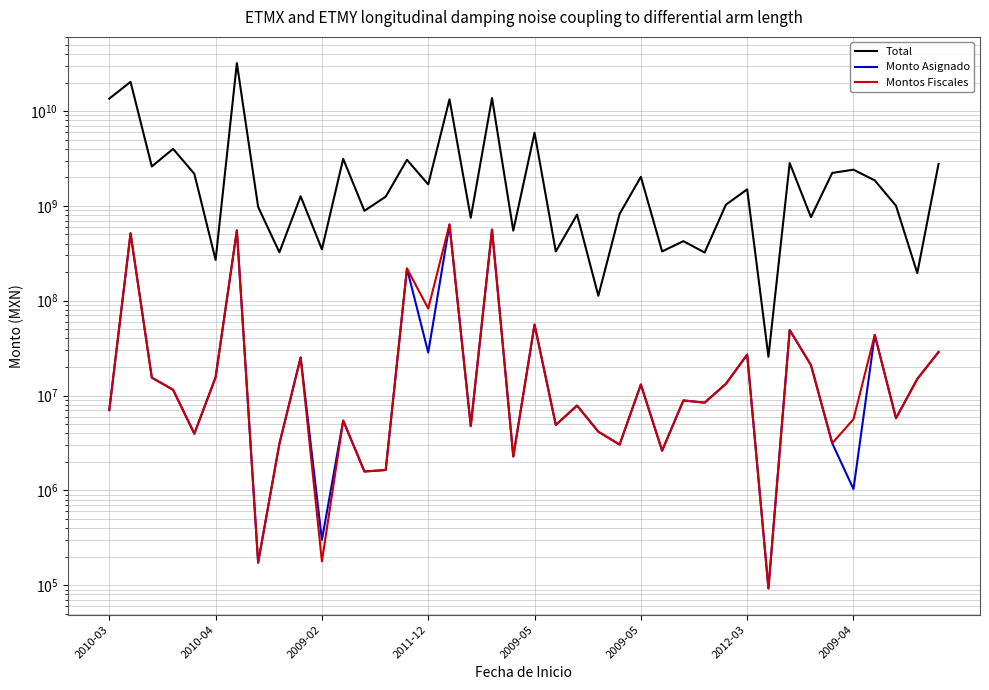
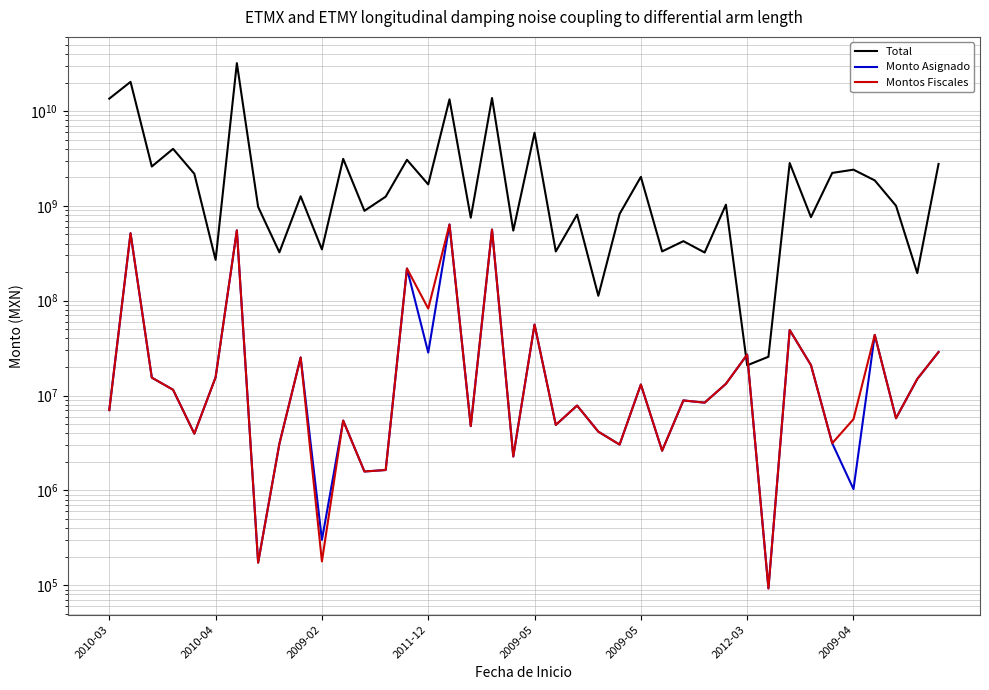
Total, 2012-03: 1500000000 -> 21000000
